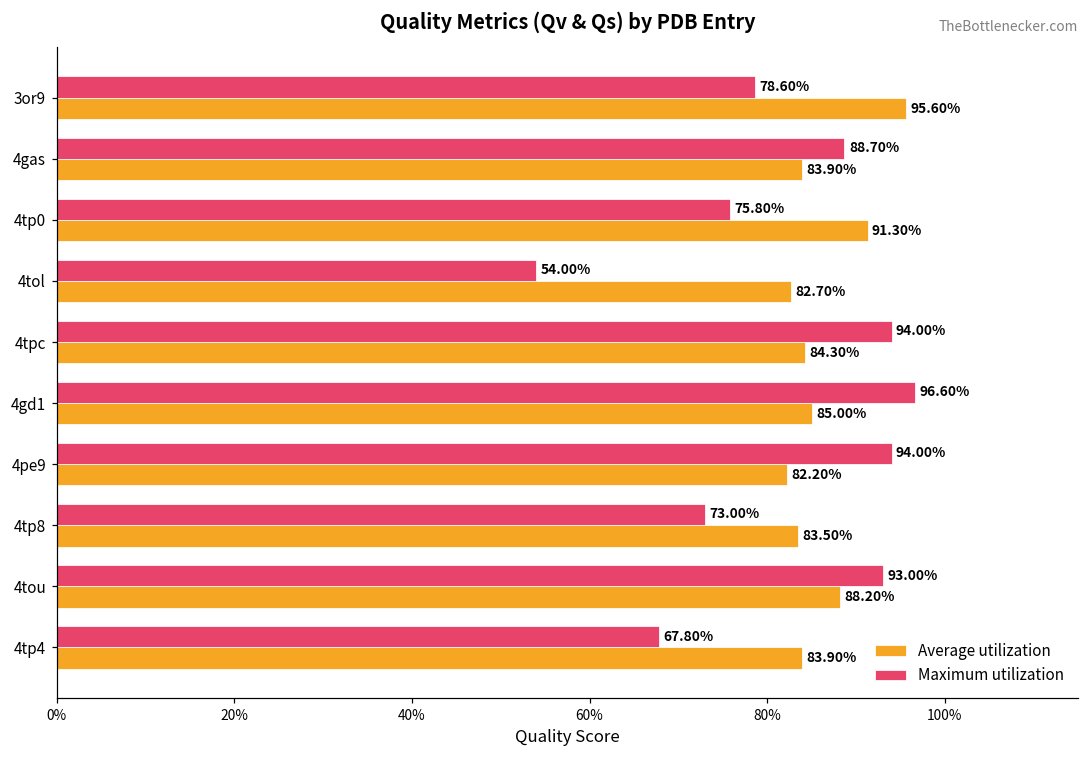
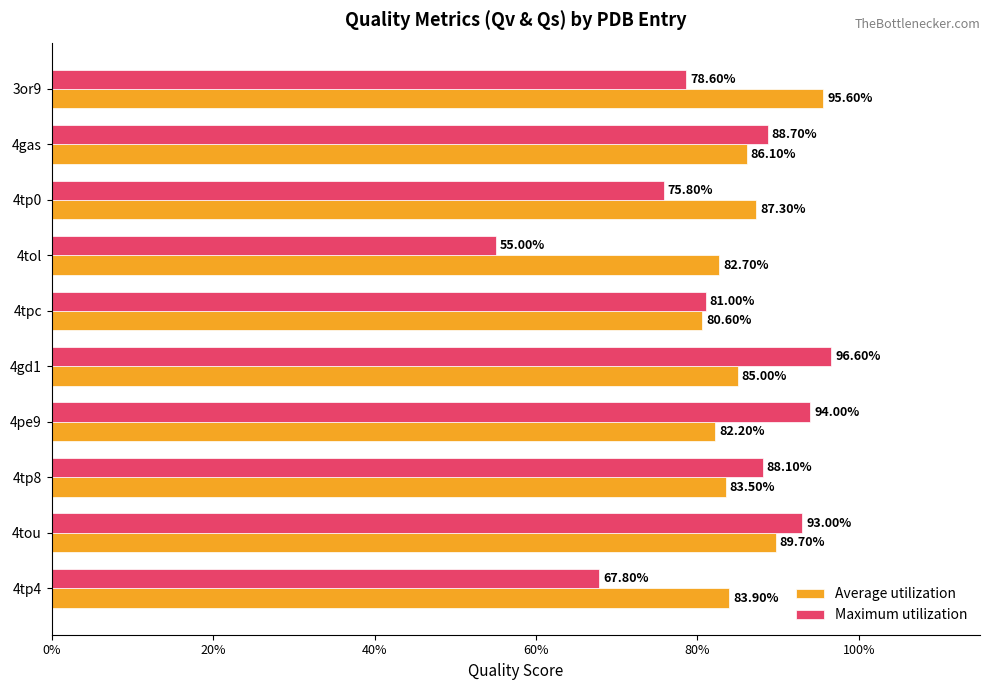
Average utilization, 4gas: 83.90% -> 86.10%
Average utilization, 4tp0: 91.30% -> 87.30%
Maximum utilization, 4tol: 54.00% -> 55.00%
Maximum utilization, 4tpc: 94.00% -> 81.00%
Average utilization, 4tpc: 84.30% -> 80.60%
Maximum utilization, 4tp8: 73.00% -> 88.10%
Average utilization, 4tou: 88.20% -> 89.70%
